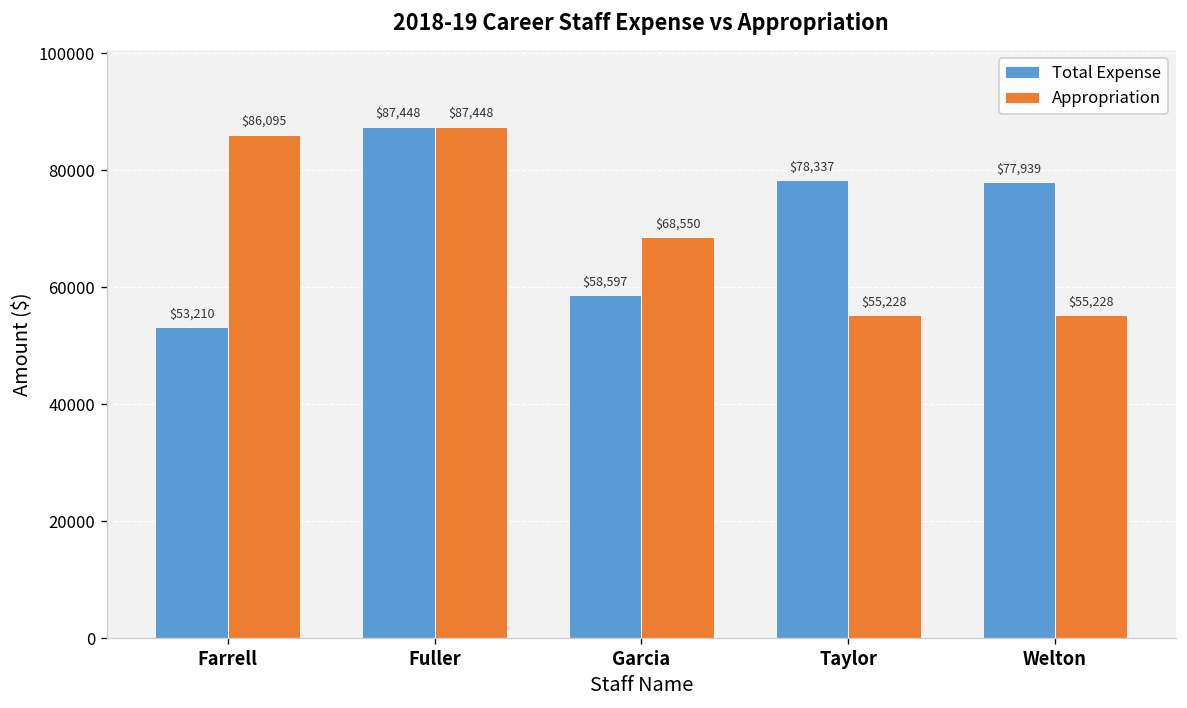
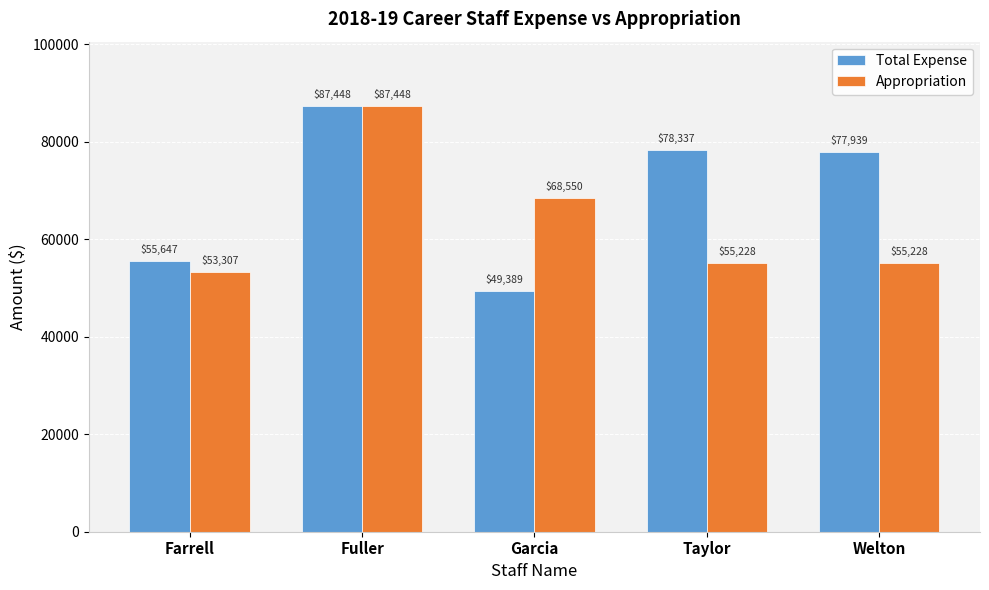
Total Expense, Farrell: $53,210 -> $55,647
Appropriation, Farrell: $86,095 -> $53,307
Total Expense, Garcia: $58,597 -> $49,389
